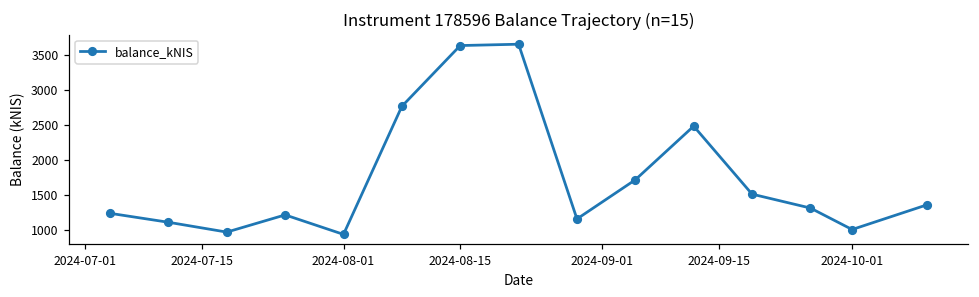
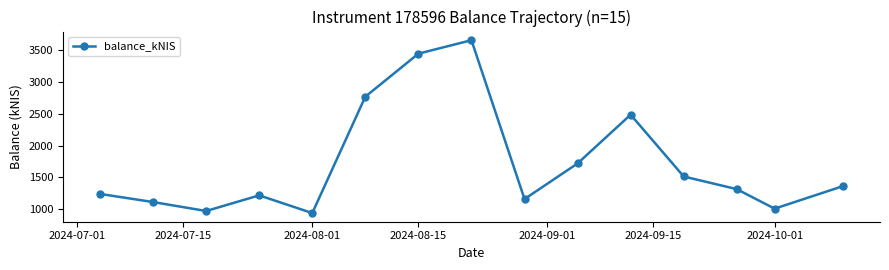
2024-08-15: 3600 -> 3400
